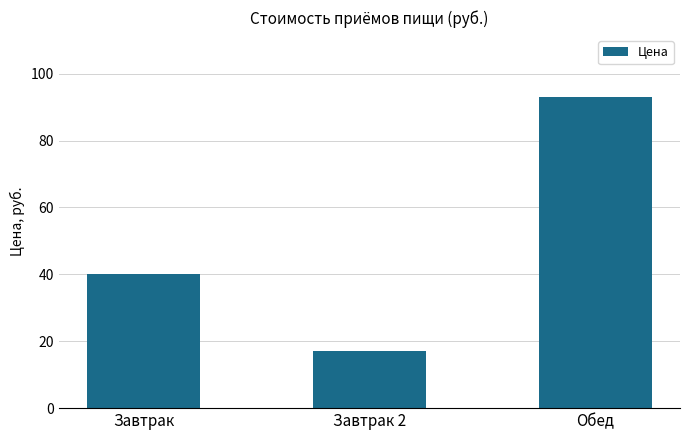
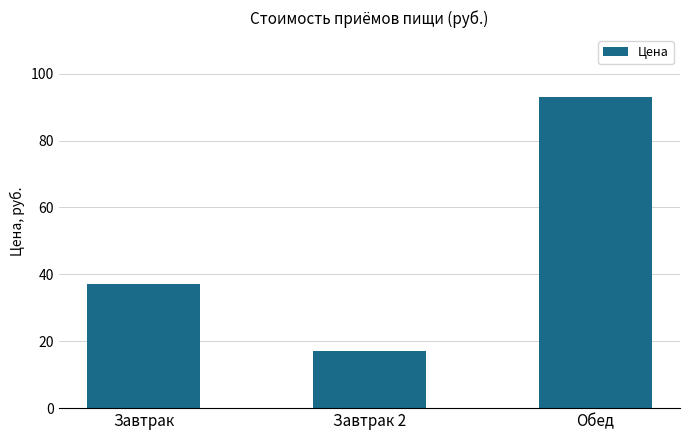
Завтрак: 40 -> 37
